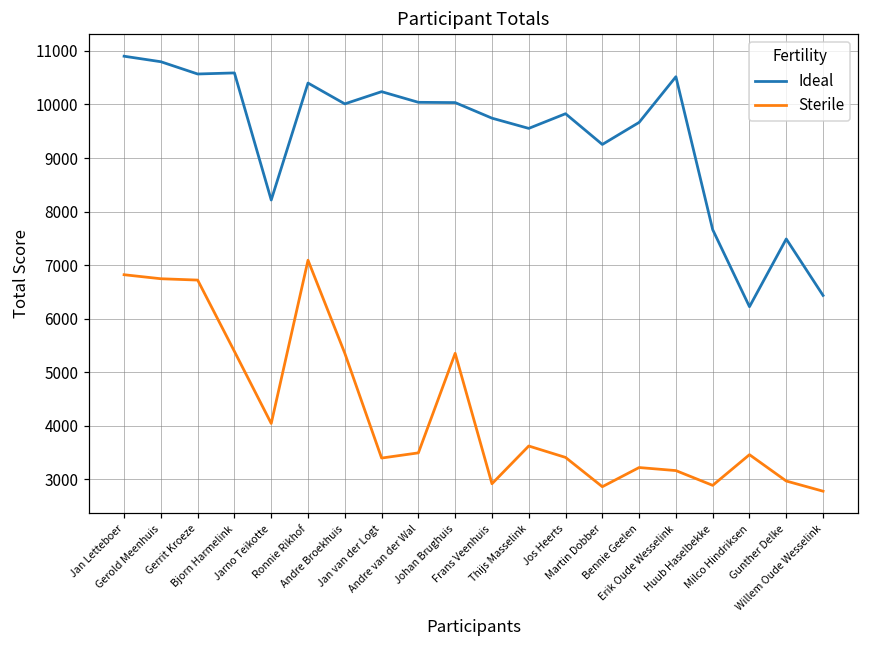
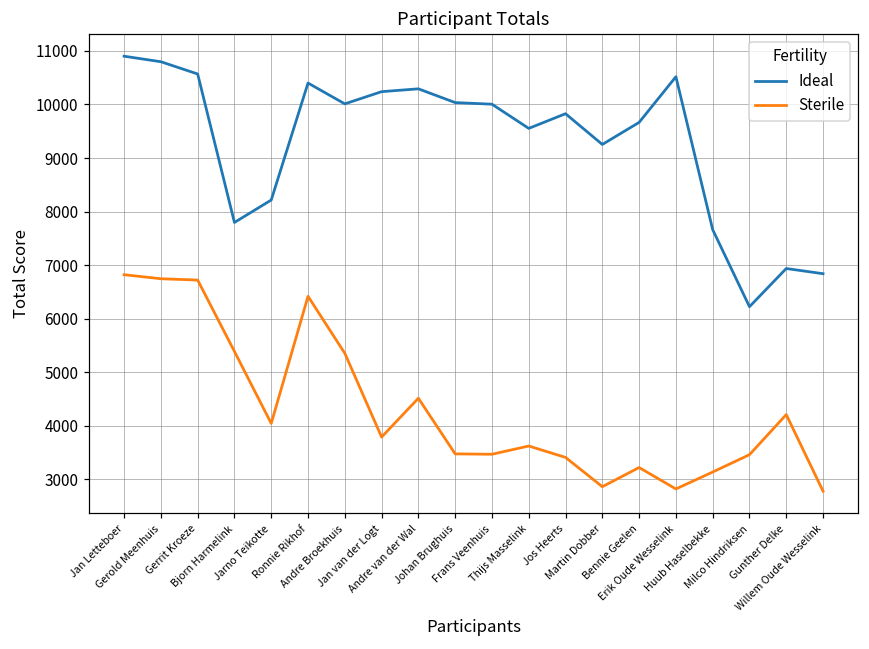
Ideal, Bjorn Harmelink: 10600 -> 7800
Sterile, Ronnie Rikhof: 7100 -> 6400
Sterile, Jan van der Logt: 3400 -> 3800
Ideal, Andre van der Wal: 10000 -> 10300
Sterile, Andre van der Wal: 3500 -> 4500
Sterile, Johan Brughuis: 5400 -> 3500
Ideal, Frans Veenhuis: 9700 -> 10000
Sterile, Frans Veenhuis: 2900 -> 3500
Sterile, Erik Oude Wesselink: 3200 -> 2800
Sterile, Huub Haselbekke: 2900 -> 3100
Ideal, Gunther Delke: 7500 -> 6900
Sterile, Gunther Delke: 3000 -> 4200
Ideal, Willem Oude Wesselink: 6400 -> 6800
